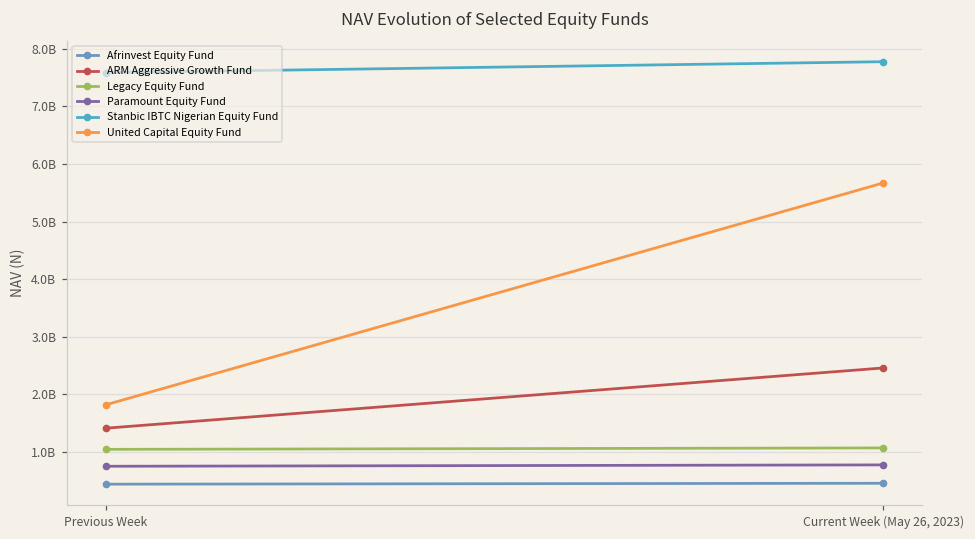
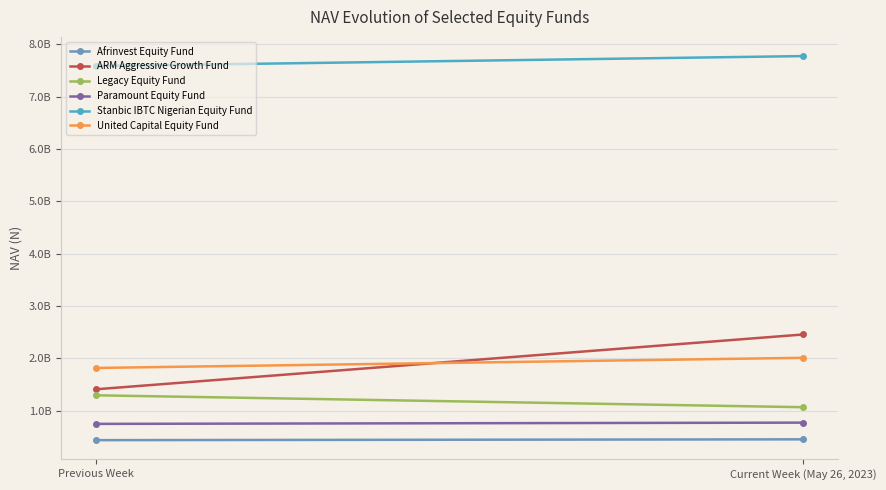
Legacy Equity Fund, Previous Week: 1000000000 -> 1300000000
United Capital Equity Fund, Current Week (May 26, 2023): 5700000000 -> 2000000000
